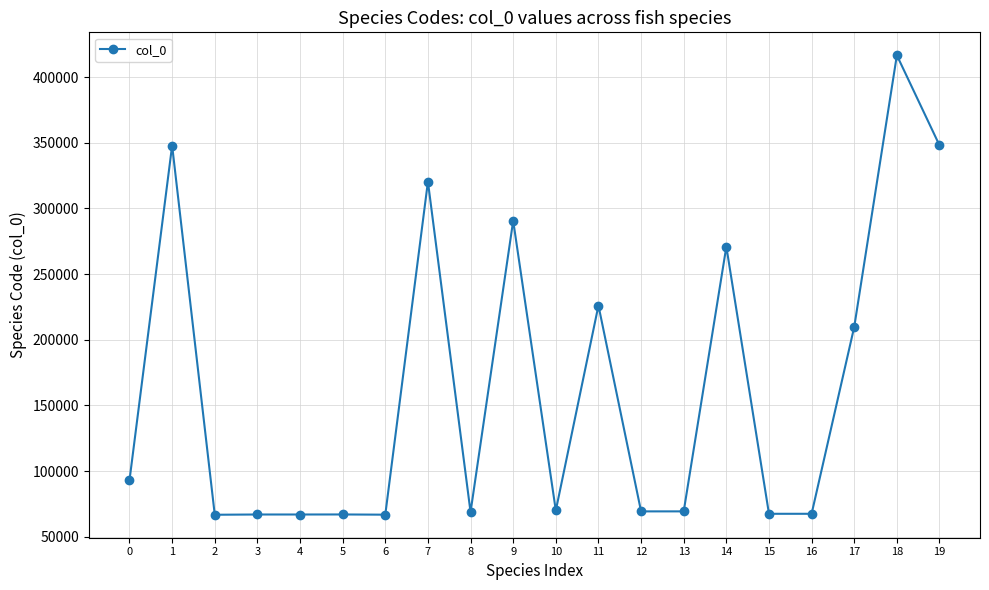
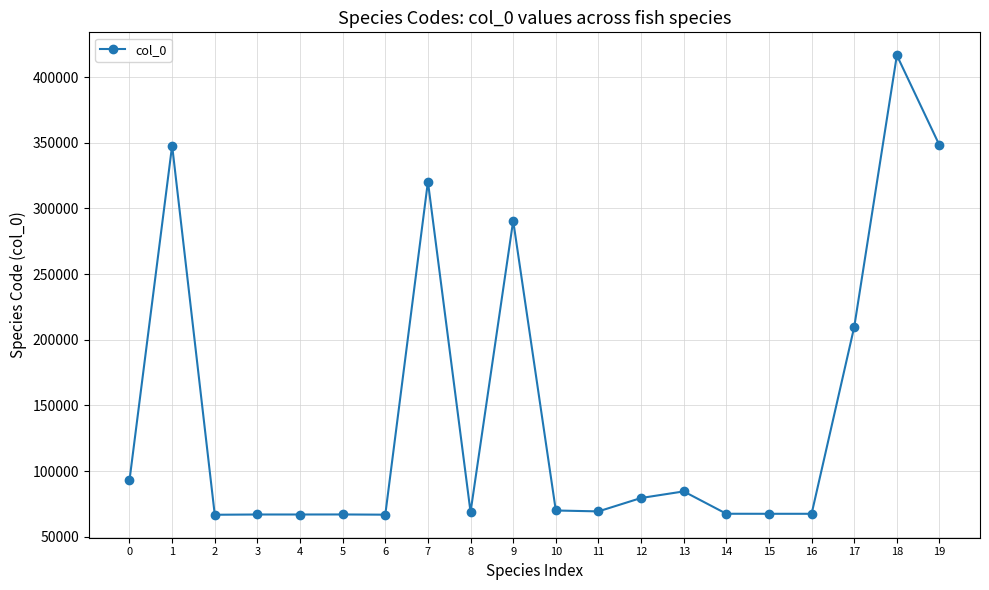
11: 226000 -> 69000
12: 69000 -> 80000
13: 69000 -> 85000
14: 271000 -> 68000
